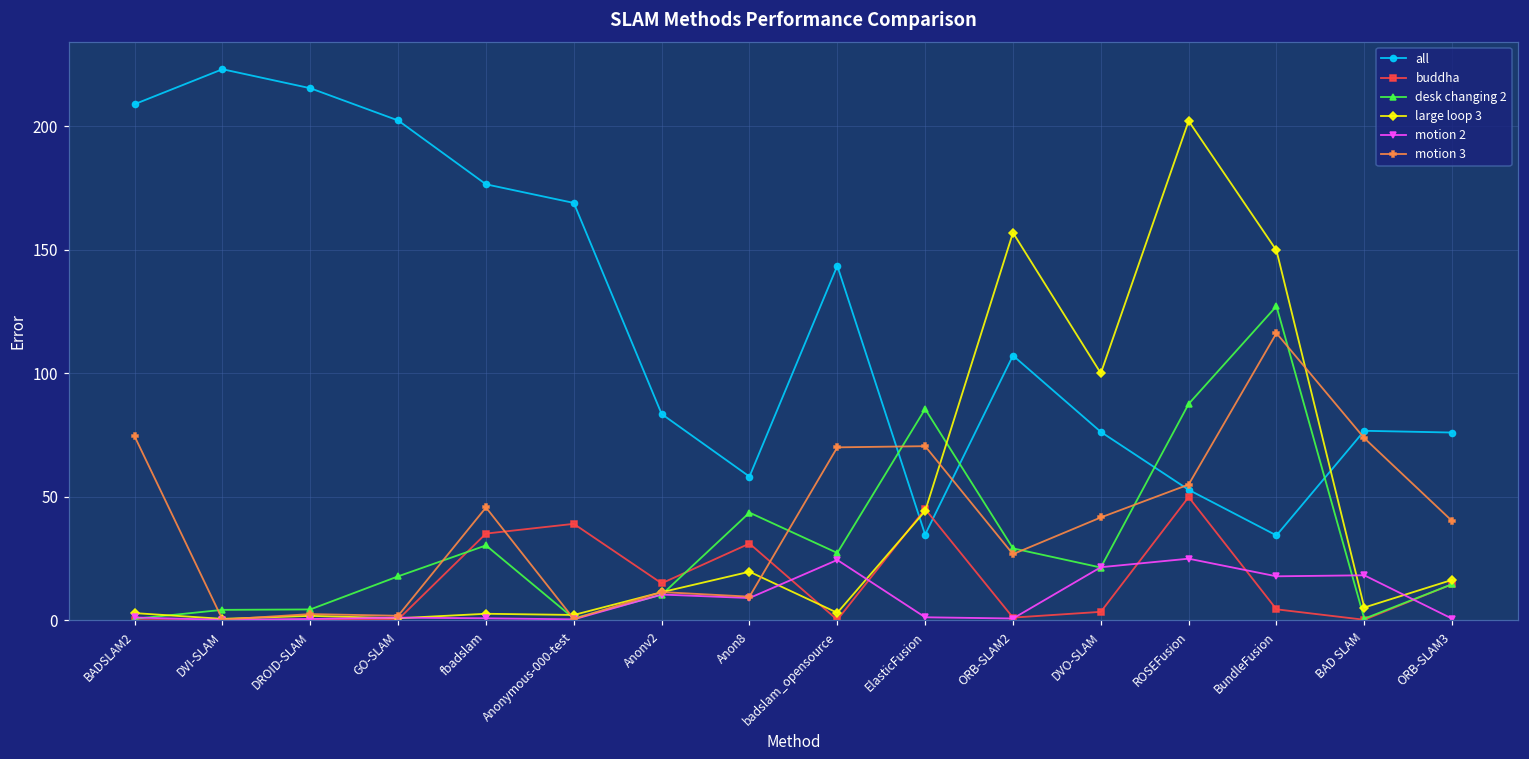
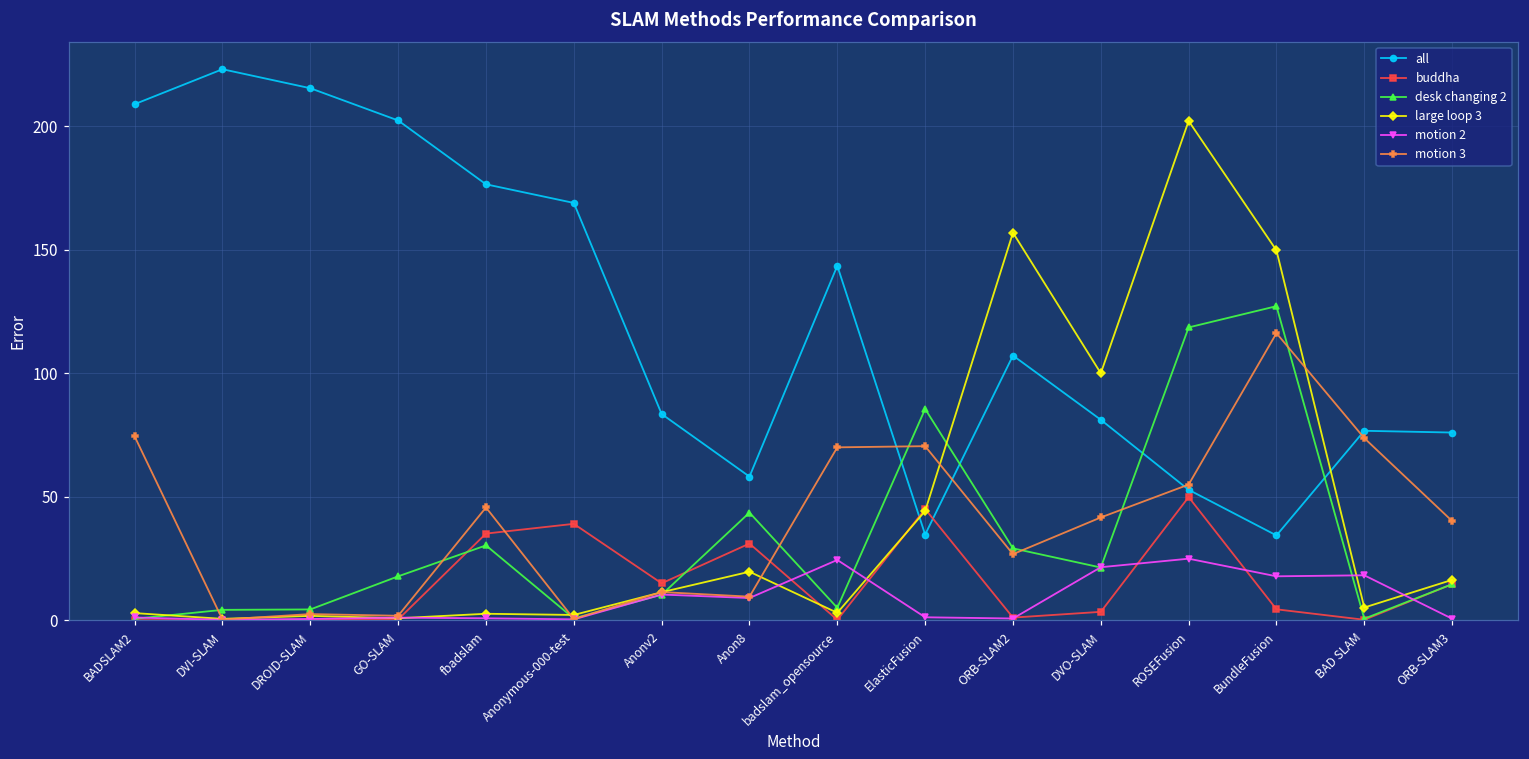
desk changing 2, badslam_opensource: 27 -> 5
all, DVO-SLAM: 76 -> 81
desk changing 2, ROSEFusion: 88 -> 119
